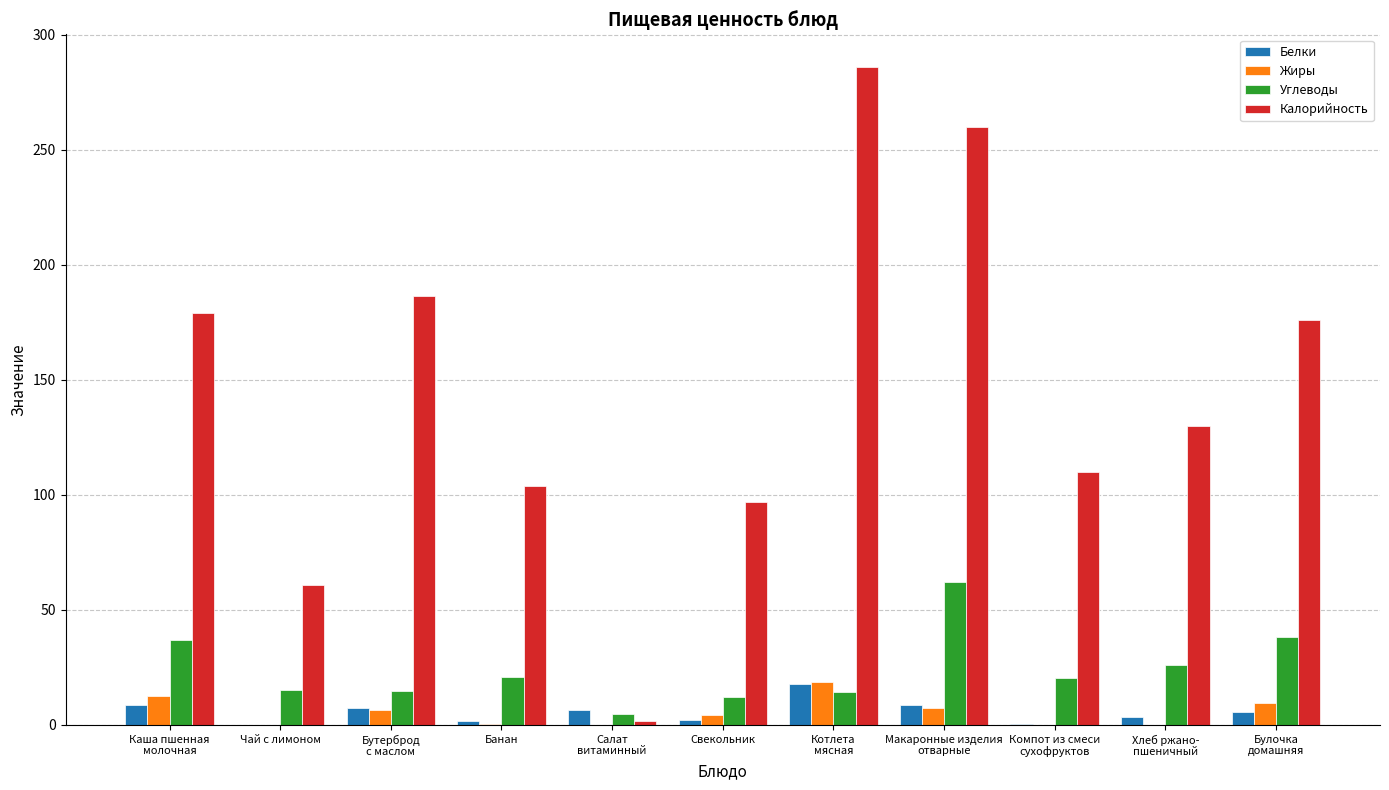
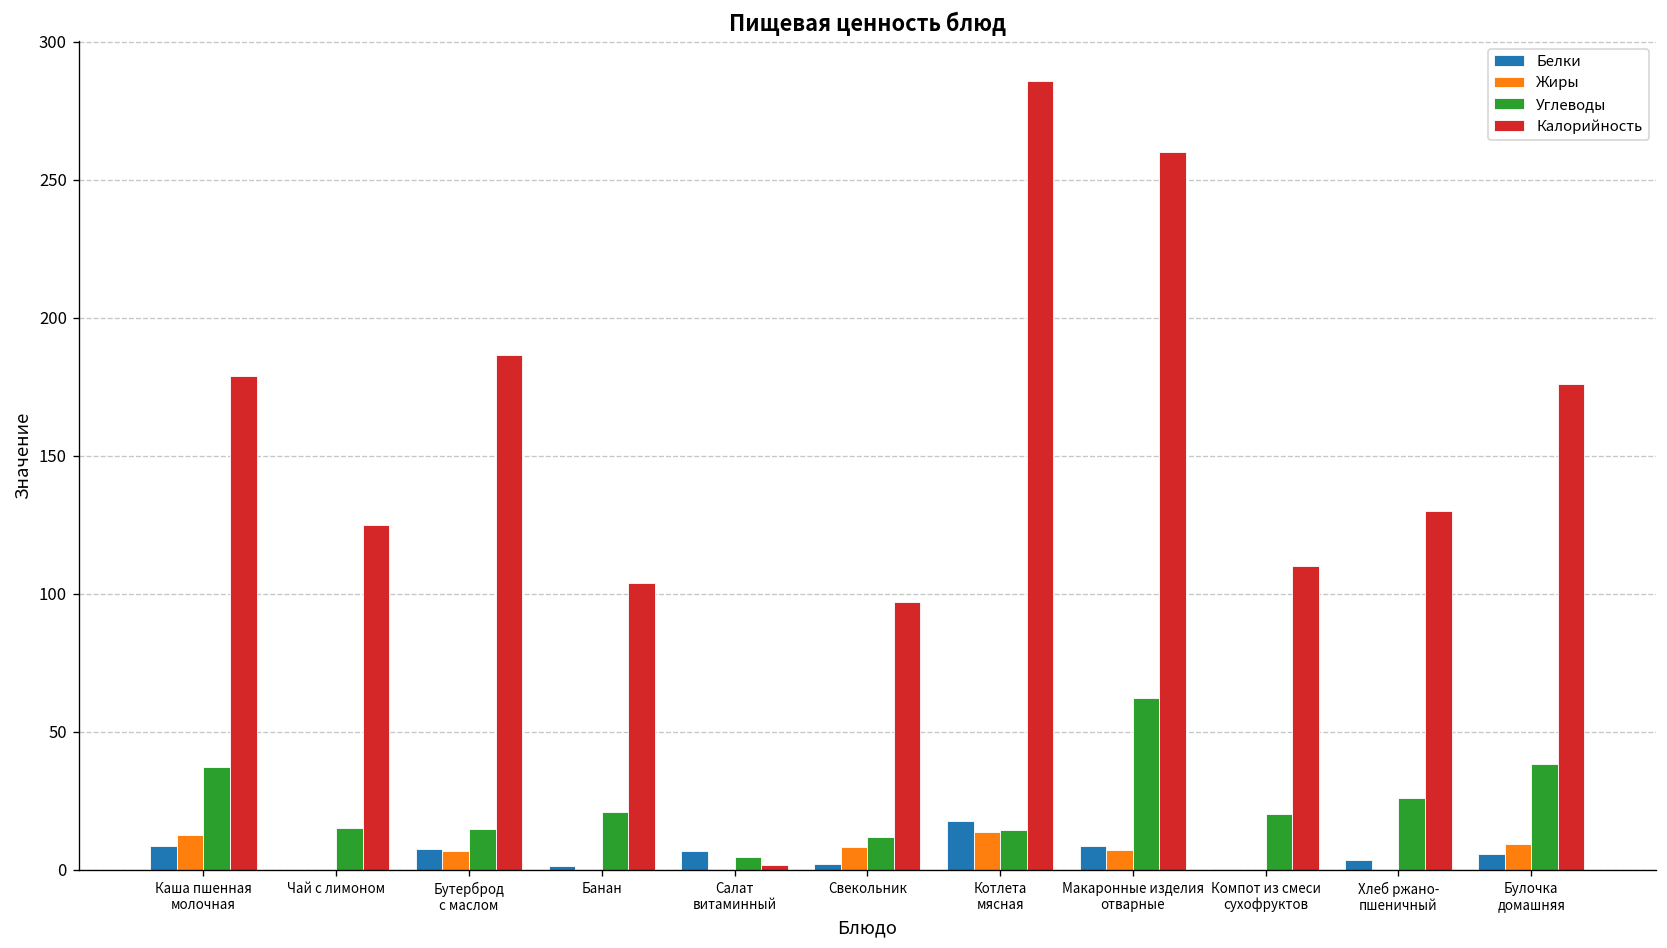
Калорийность, Чай с лимоном: 61 -> 125
Жиры, Свекольник: 4 -> 8
Жиры, Котлета мясная: 19 -> 14
